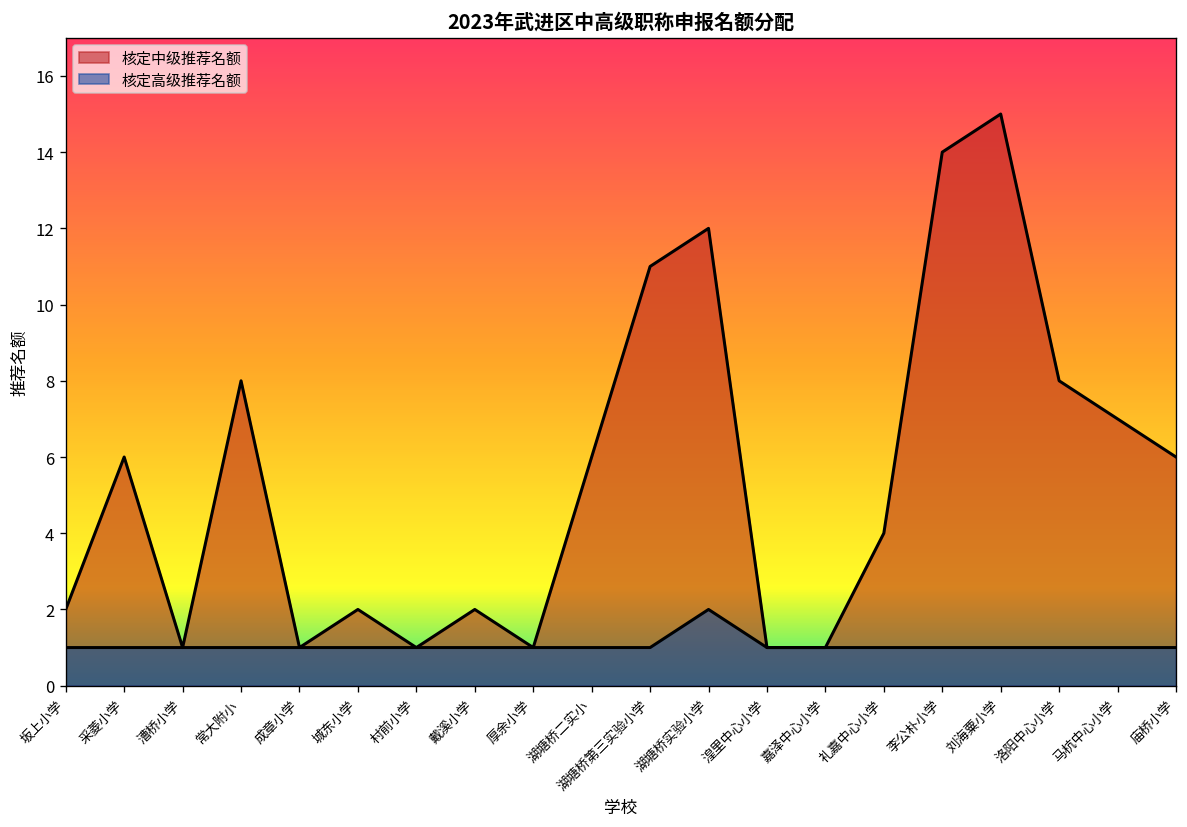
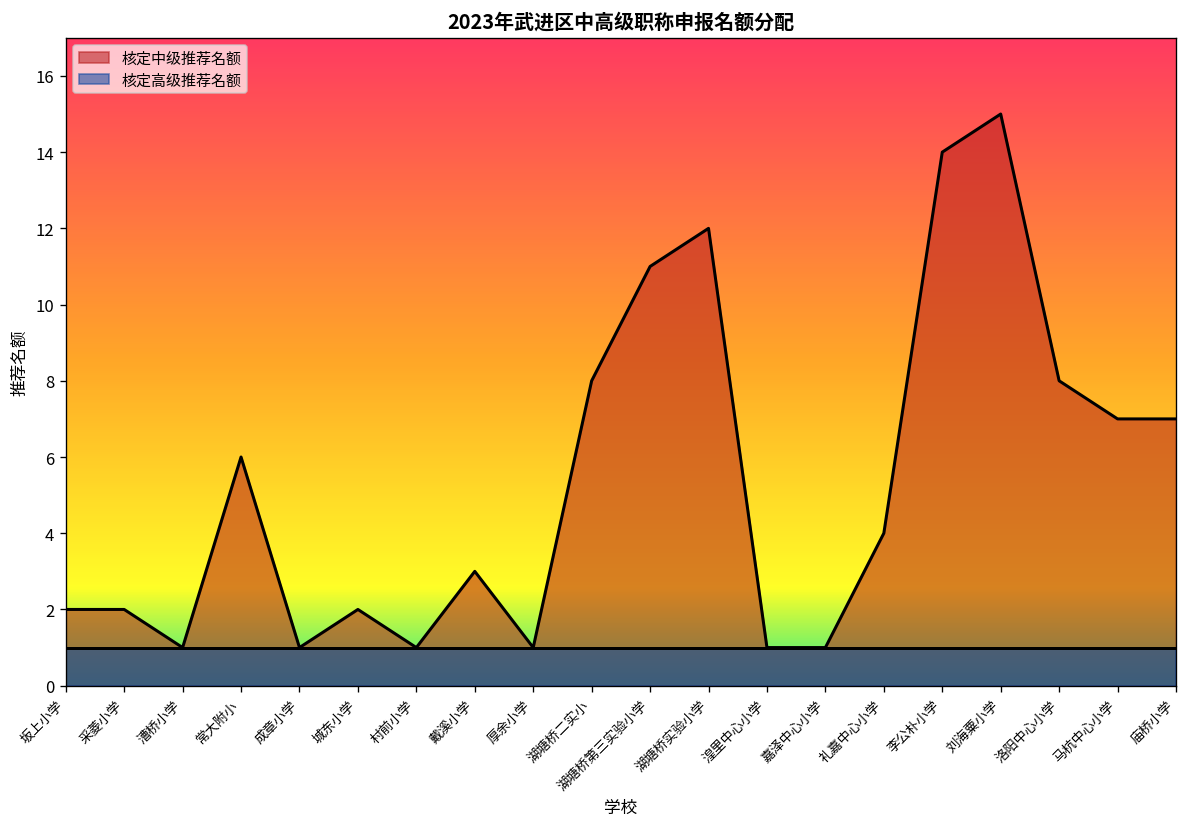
核定中级推荐名额, 采菱小学: 6 -> 2
核定中级推荐名额, 常大附小: 8 -> 6
核定中级推荐名额, 戴溪小学: 2 -> 3
核定中级推荐名额, 湖塘桥二实小: 6 -> 8
核定高级推荐名额, 湖塘桥实验小学: 2 -> 1
核定中级推荐名额, 庙桥小学: 6 -> 7
